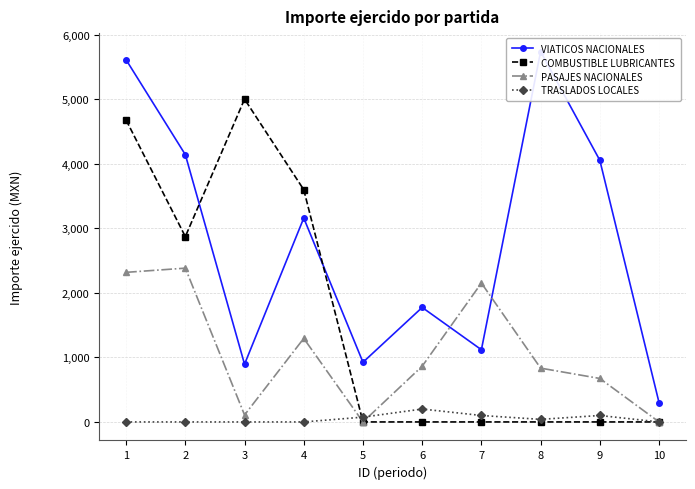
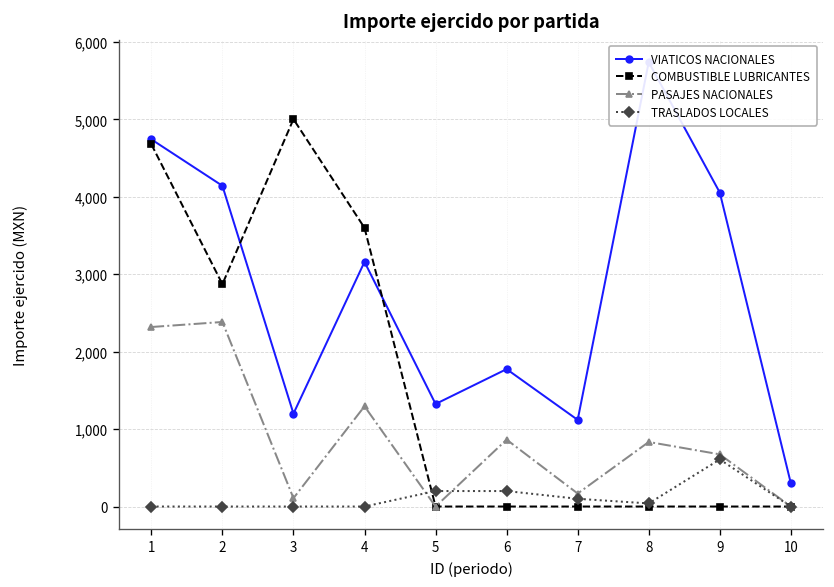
VIATICOS NACIONALES, 1: 5,600 -> 4,700
VIATICOS NACIONALES, 3: 900 -> 1,200
VIATICOS NACIONALES, 5: 900 -> 1,300
TRASLADOS LOCALES, 5: 100 -> 200
PASAJES NACIONALES, 7: 2,200 -> 200
TRASLADOS LOCALES, 9: 100 -> 600
